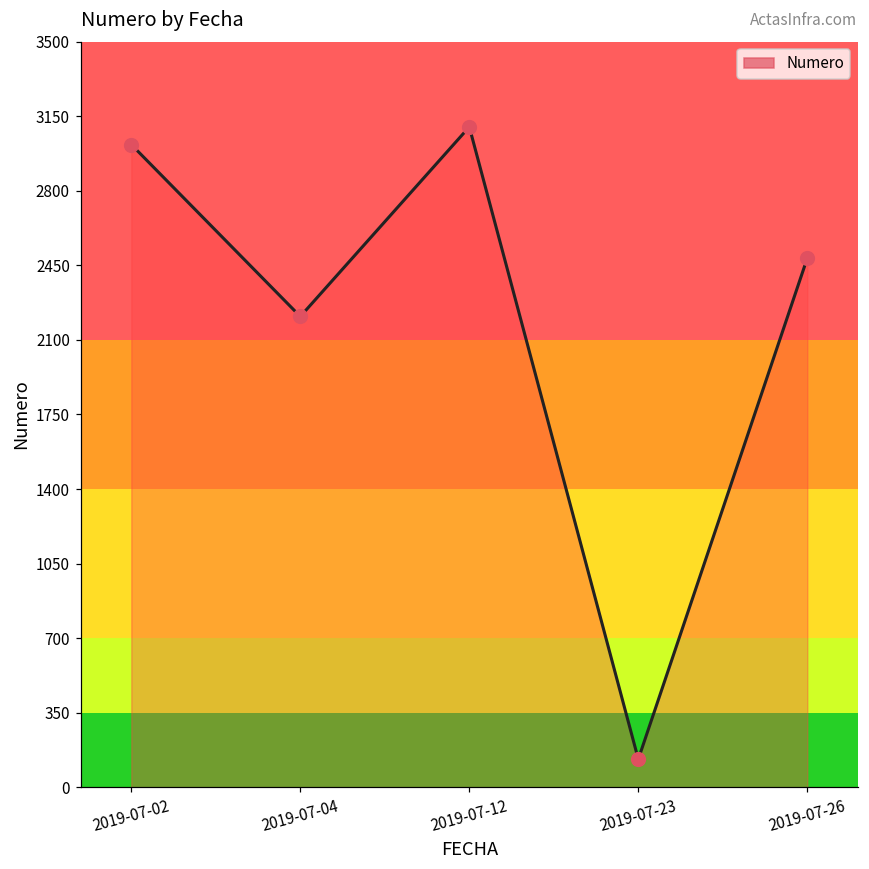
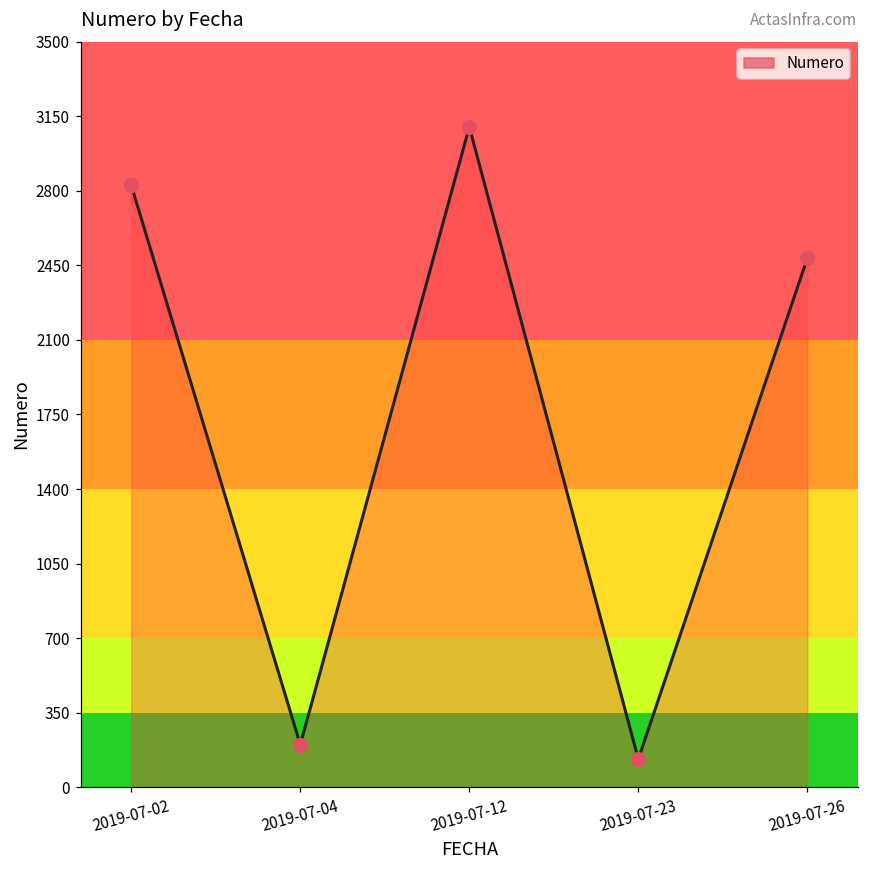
2019-07-02: 3020 -> 2830
2019-07-04: 2210 -> 200
